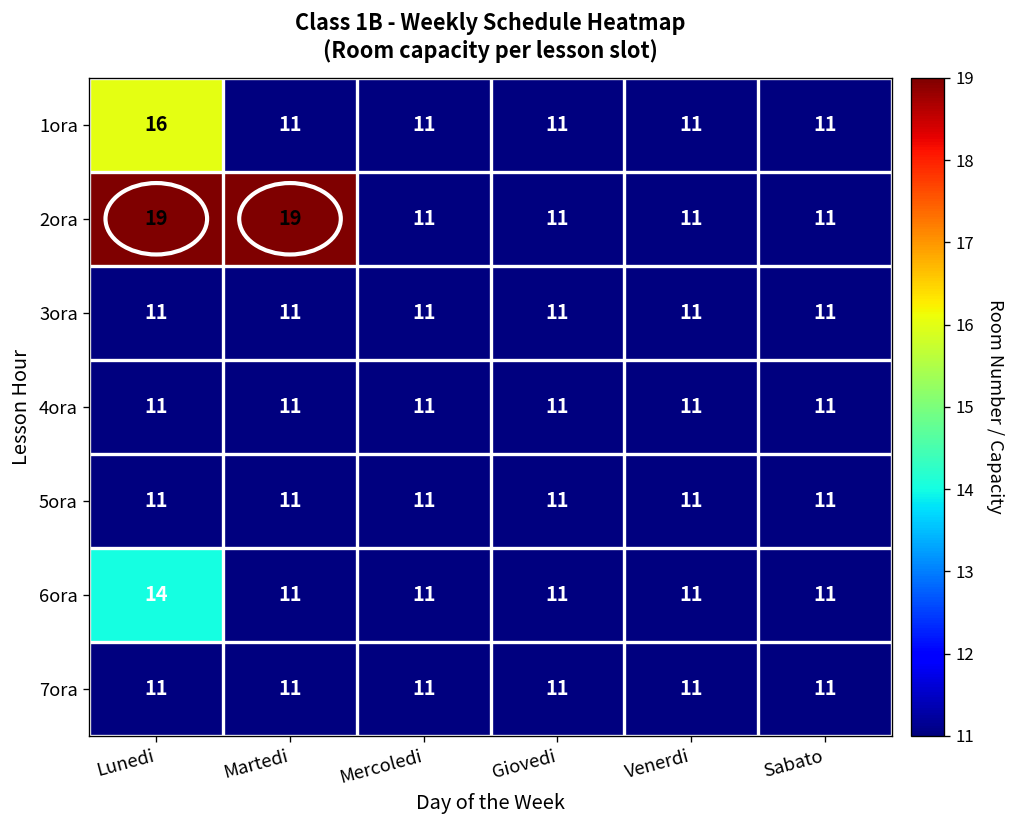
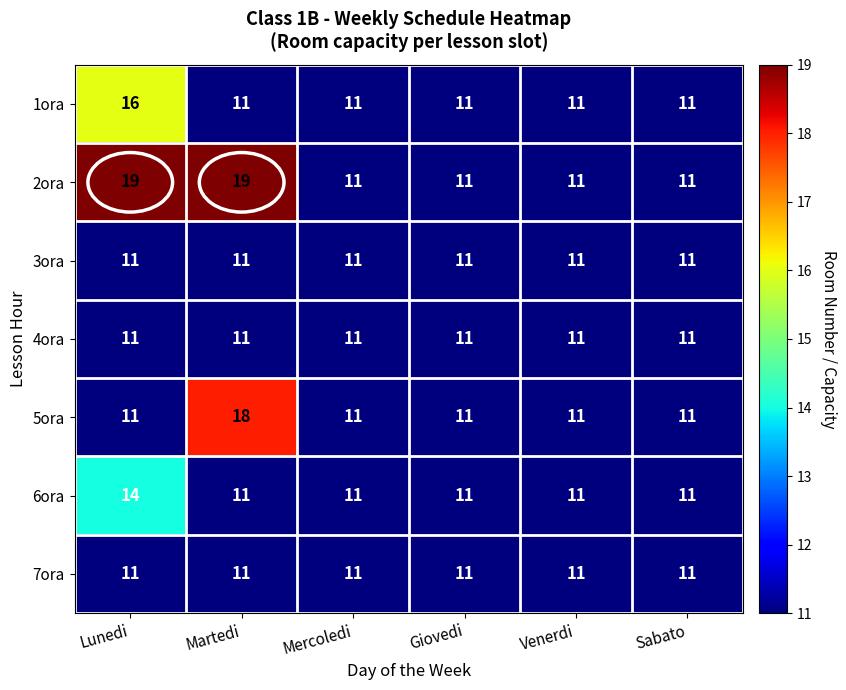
5ora, Martedi: 11 -> 18
